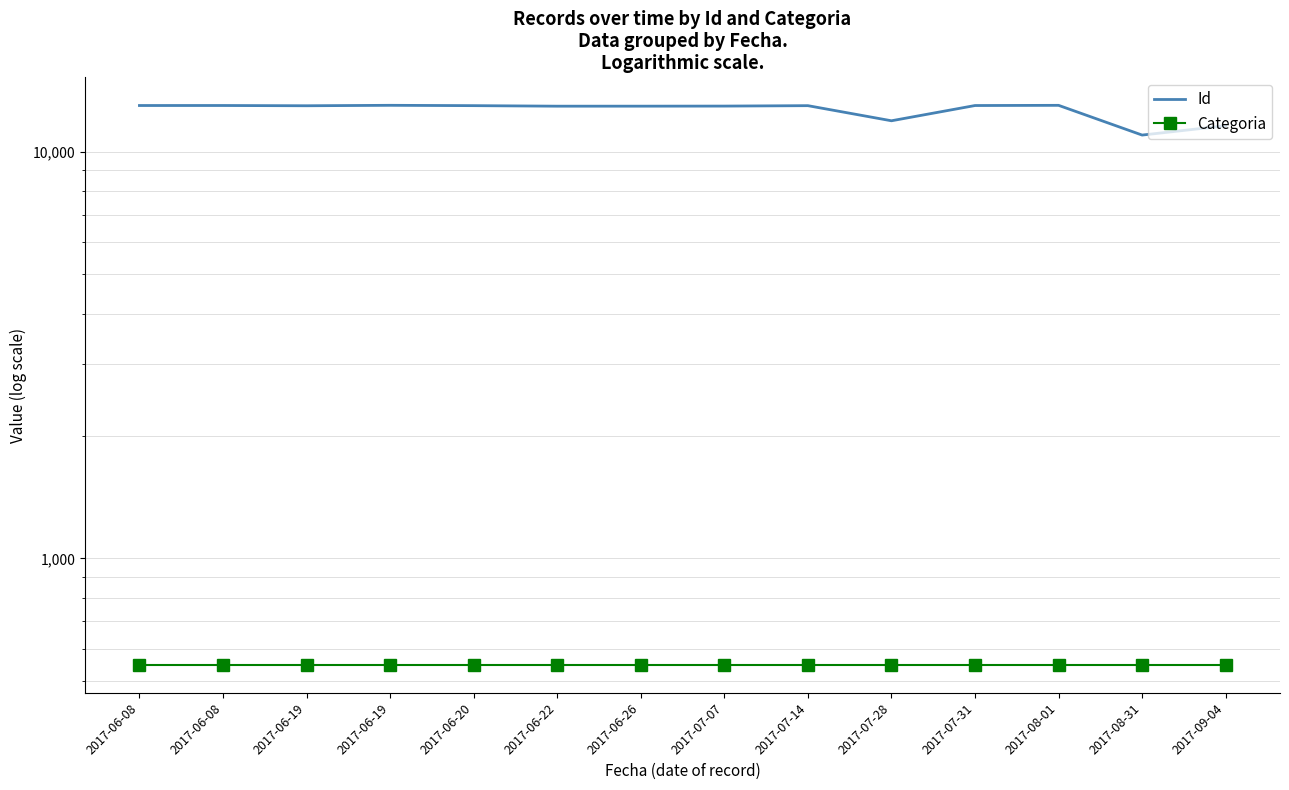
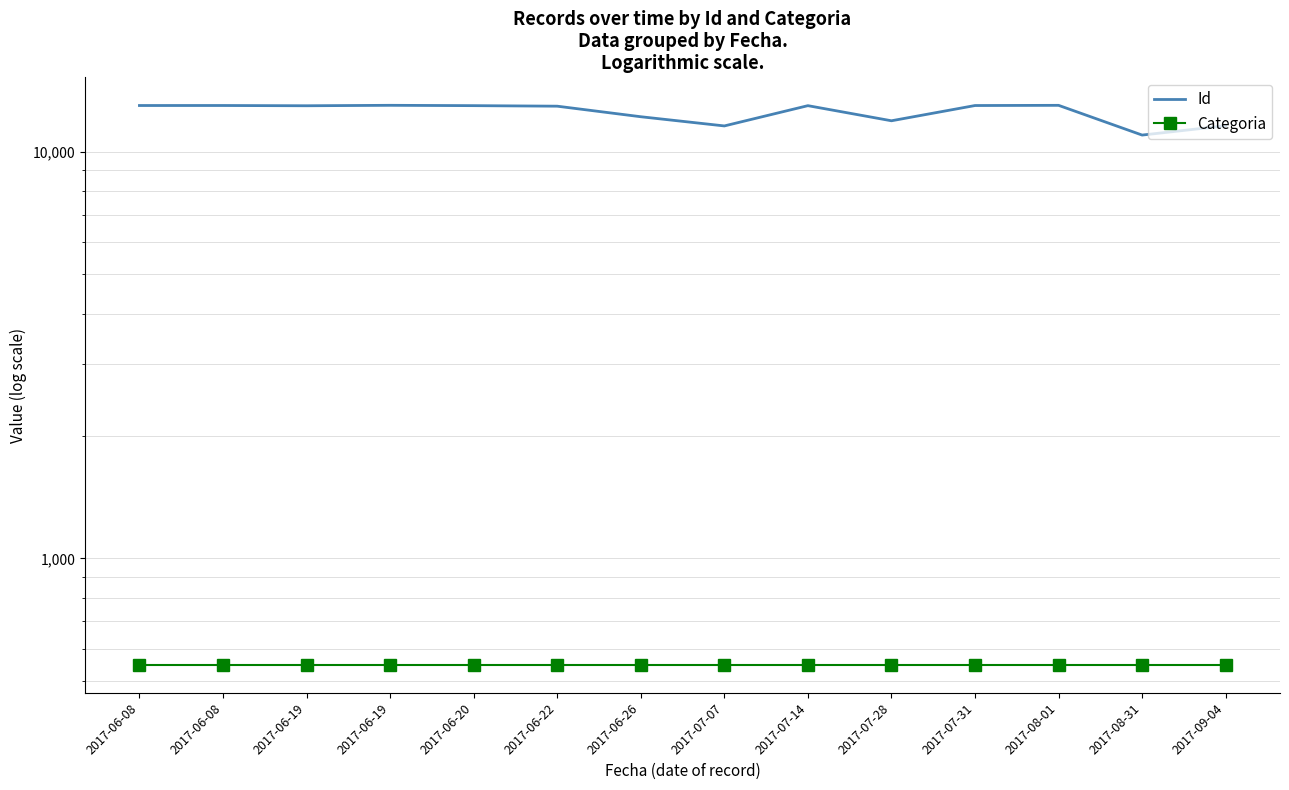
Id, 2017-06-26: 12,900 -> 12,200
Id, 2017-07-07: 13,000 -> 11,600
